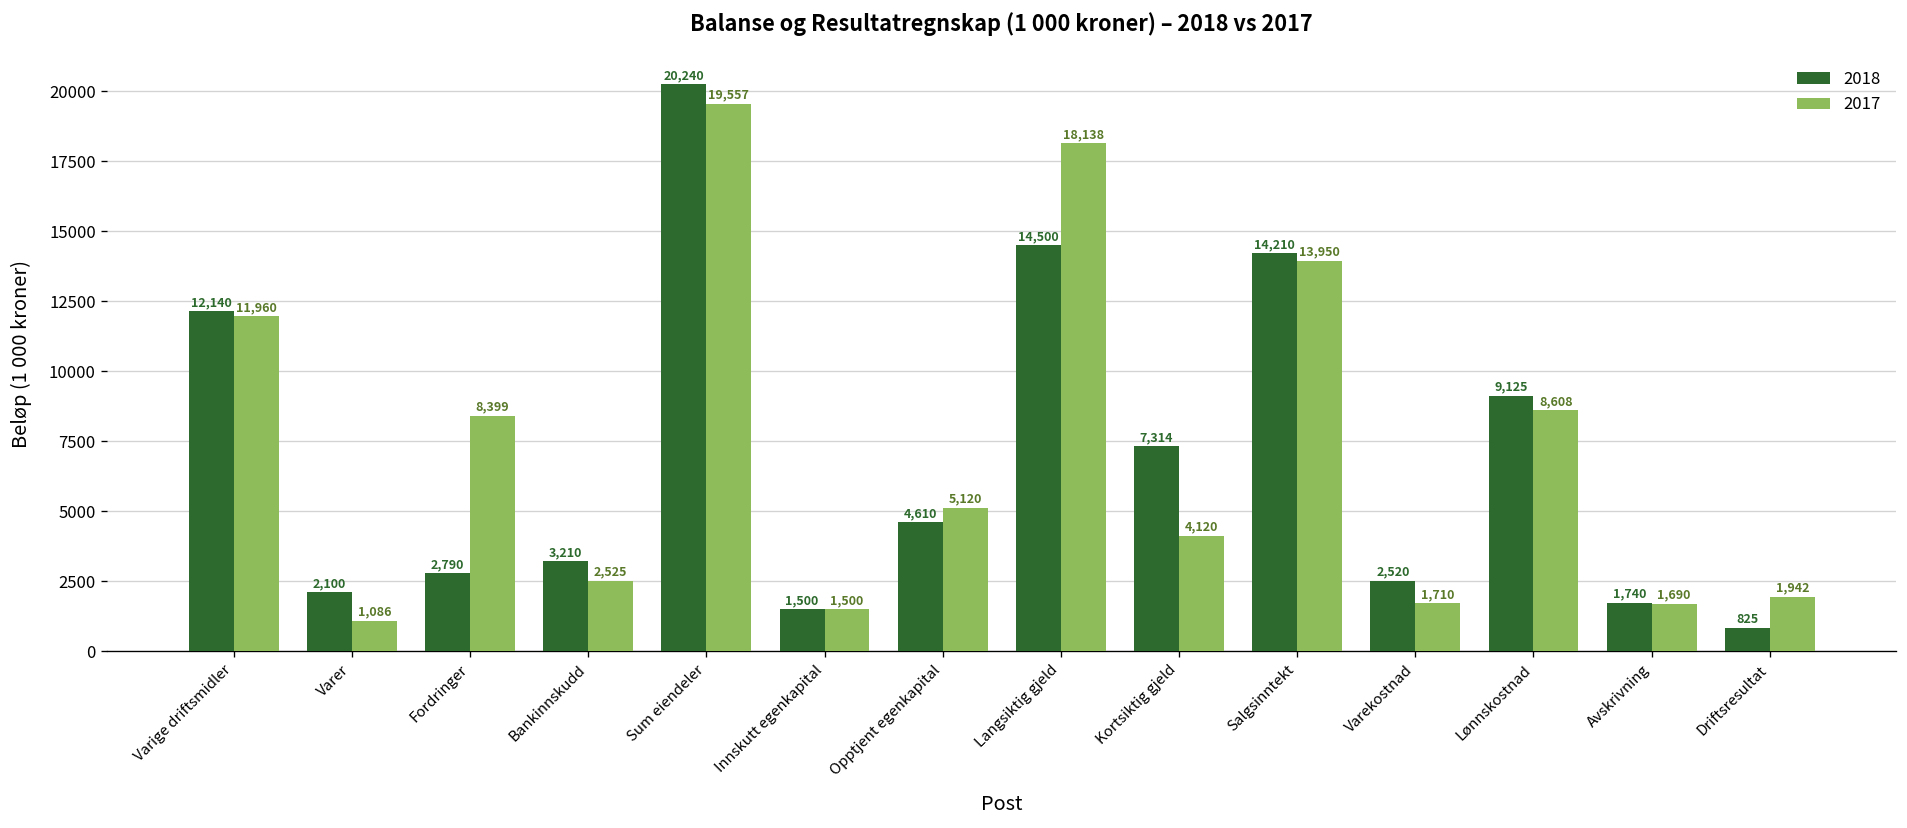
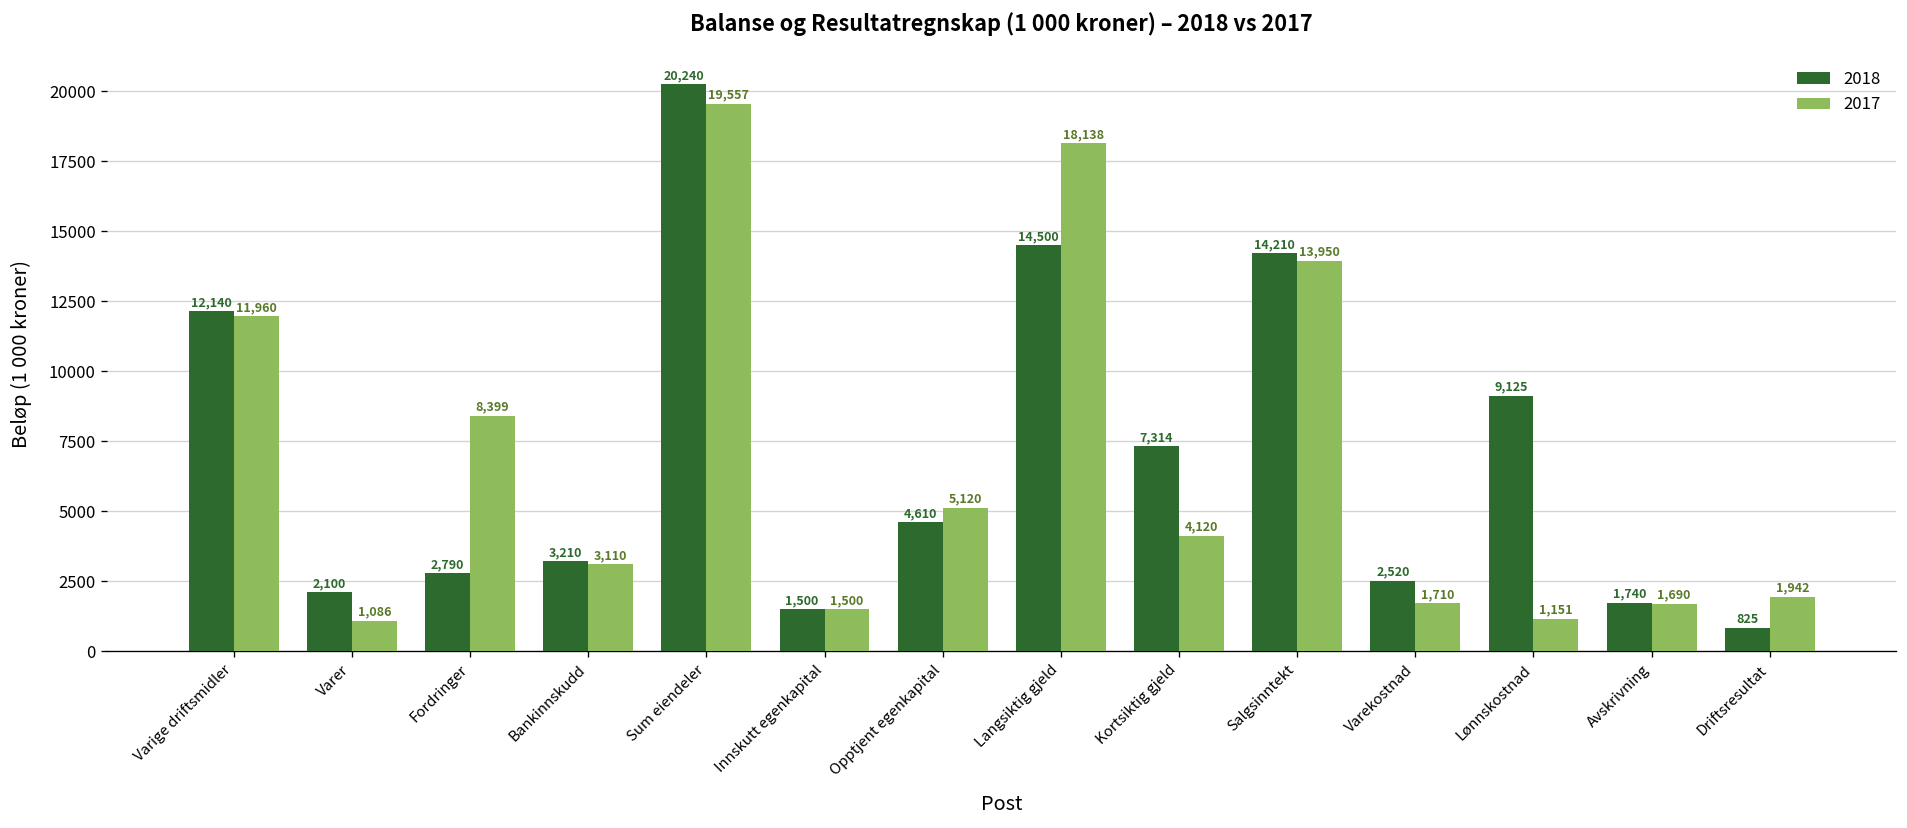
2017, Bankinnskudd: 2,525 -> 3,110
2017, Lønnskostnad: 8,608 -> 1,151
